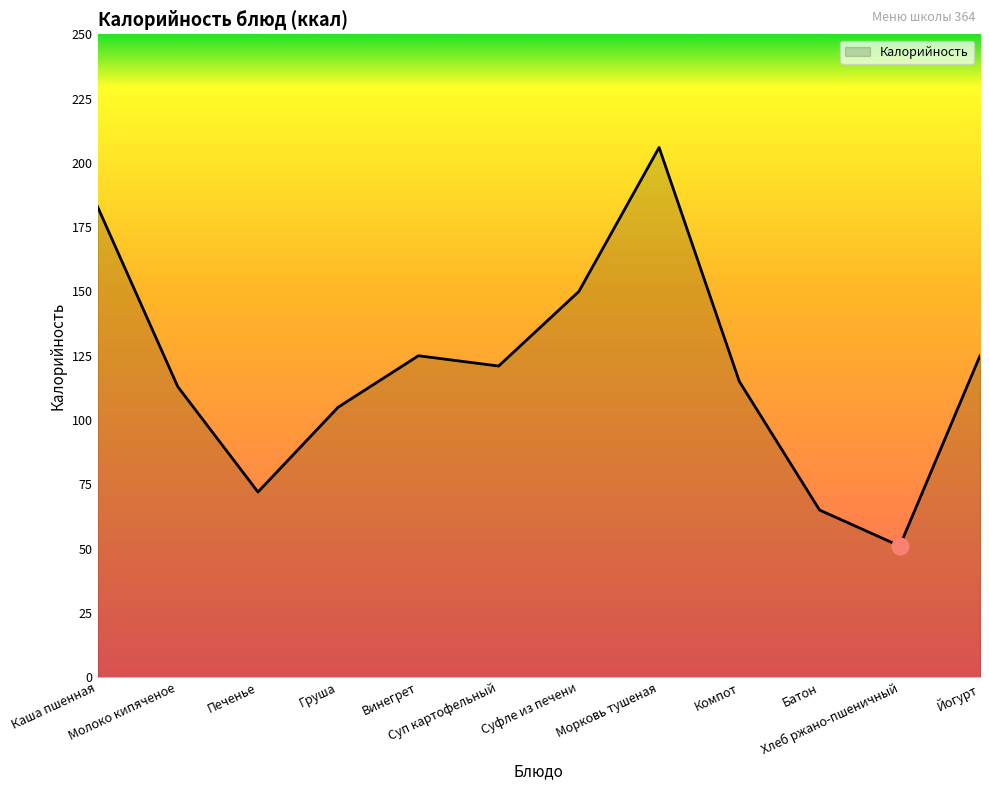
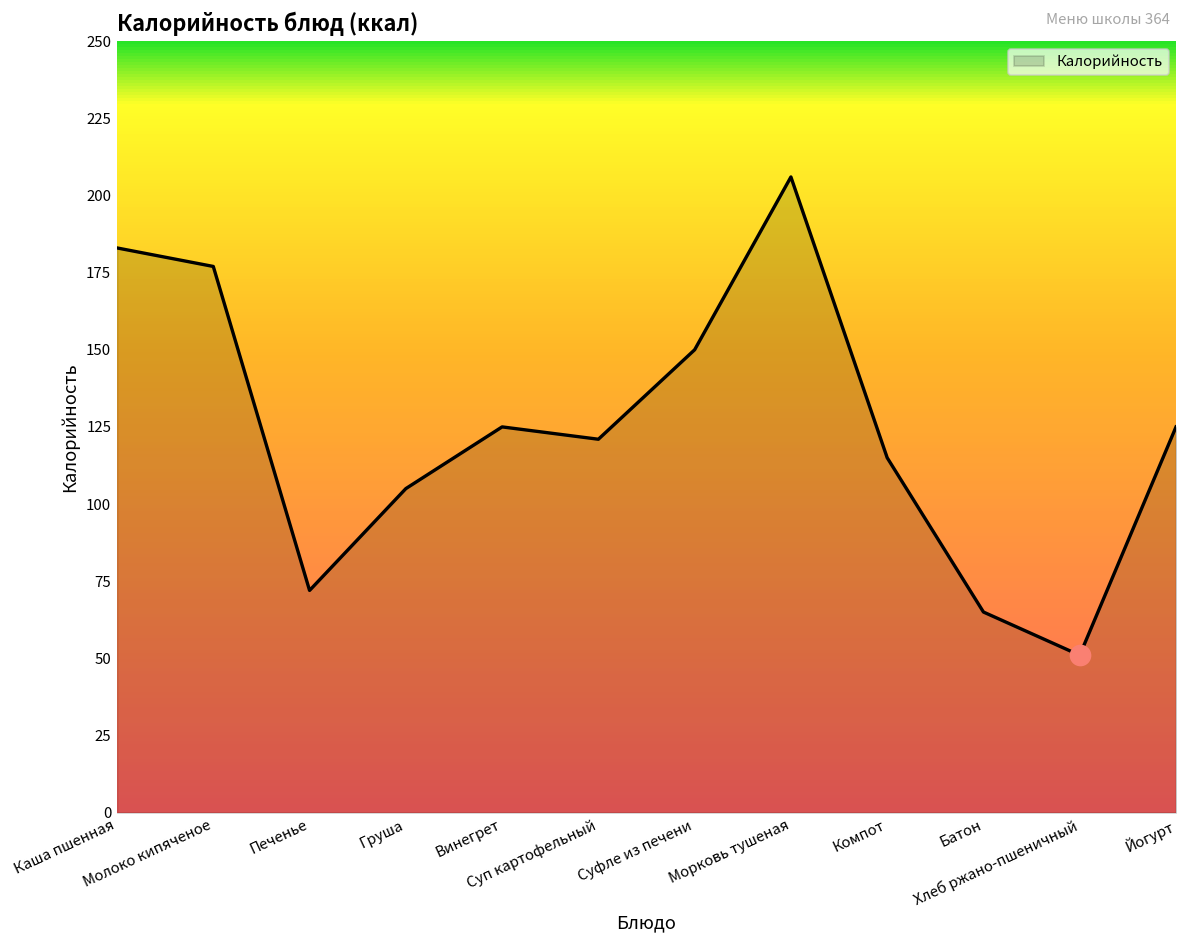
Калорийность, Молоко кипяченое: 113 -> 177
